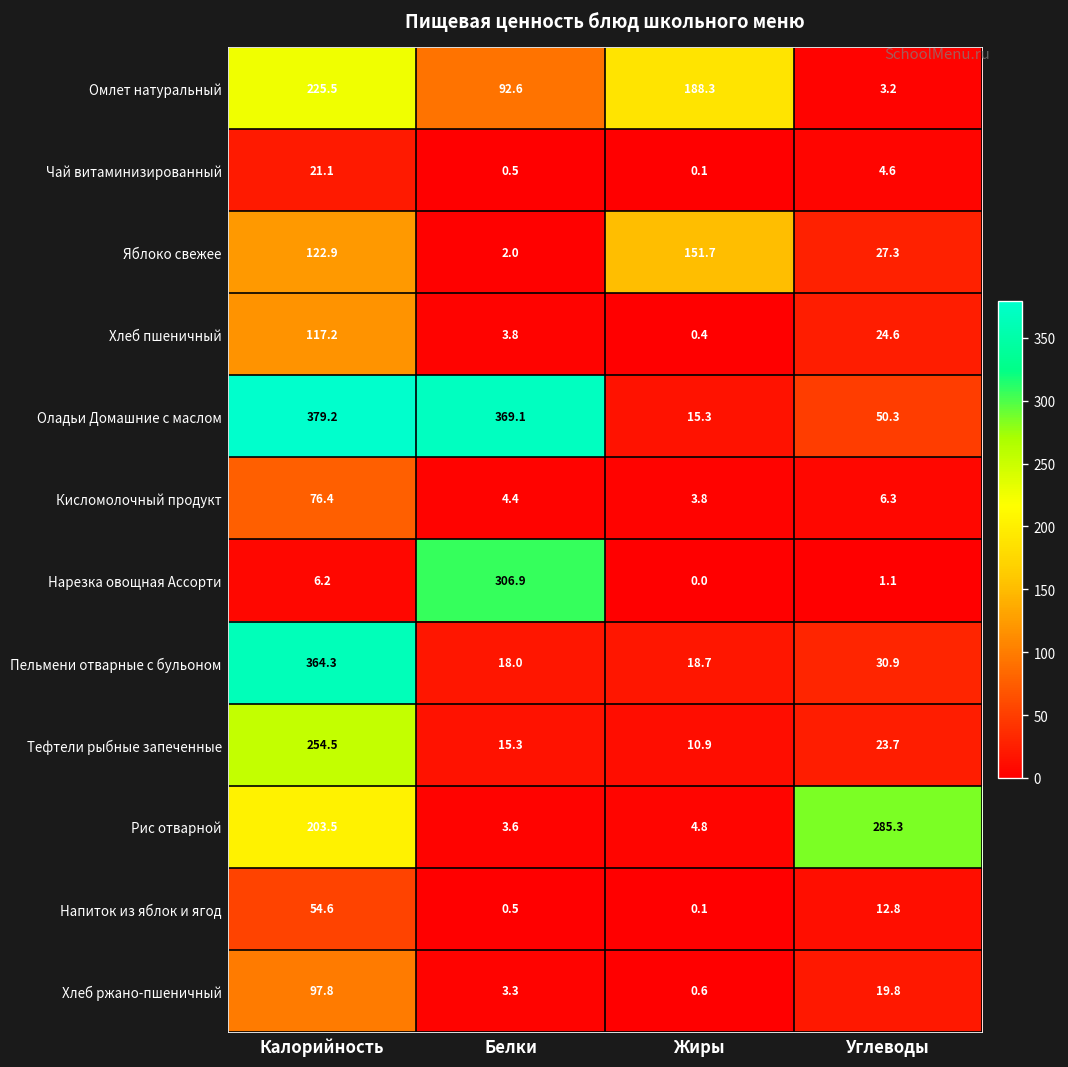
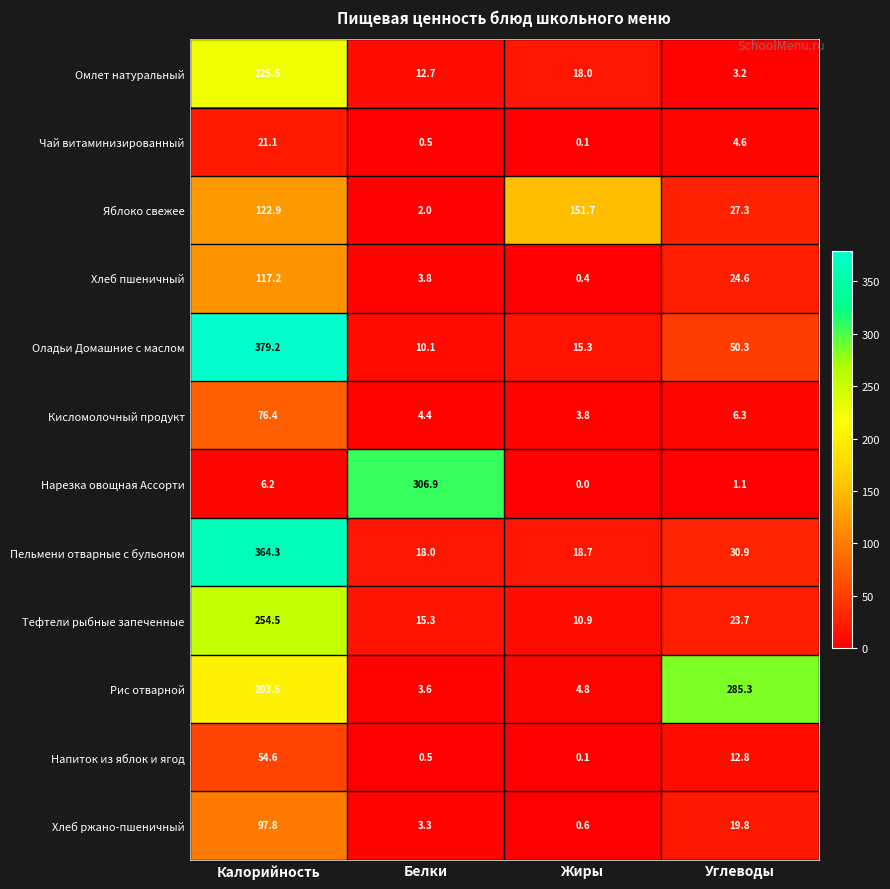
Омлет натуральный, Белки: 92.6 -> 12.7
Омлет натуральный, Жиры: 188.3 -> 18.0
Оладьи Домашние с маслом, Белки: 369.1 -> 10.1
